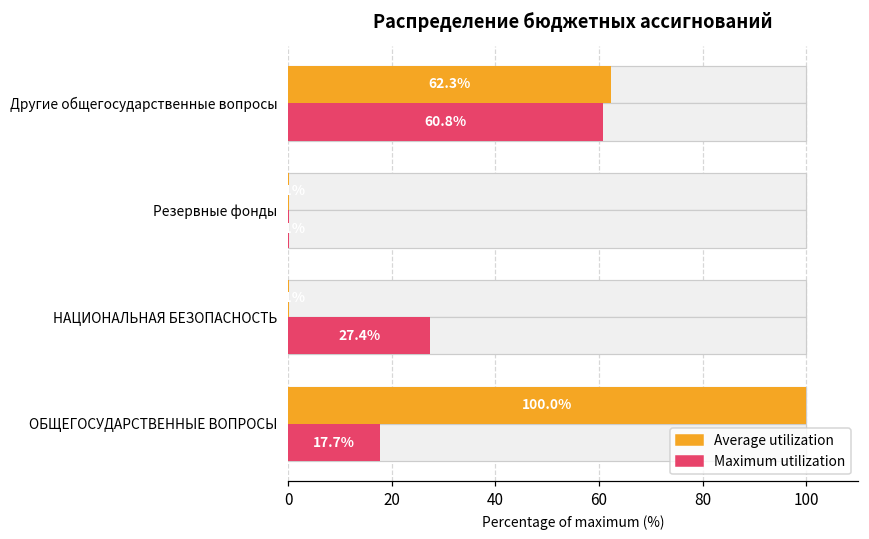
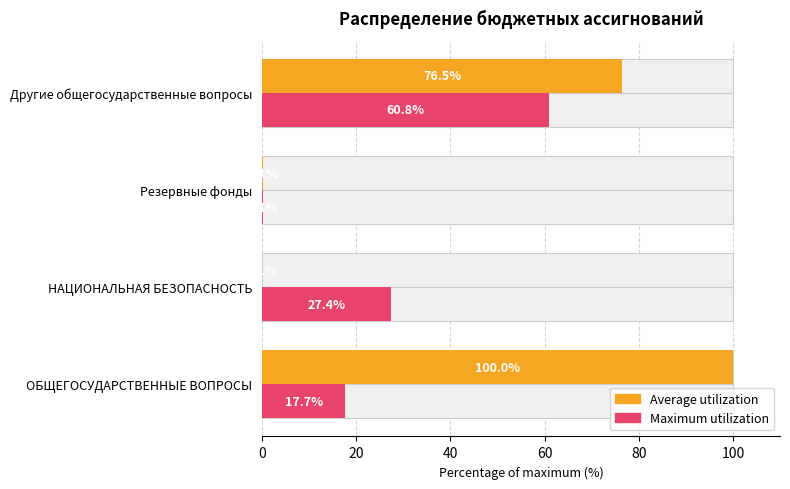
Average utilization, Другие общегосударственные вопросы: 62.3% -> 76.5%
